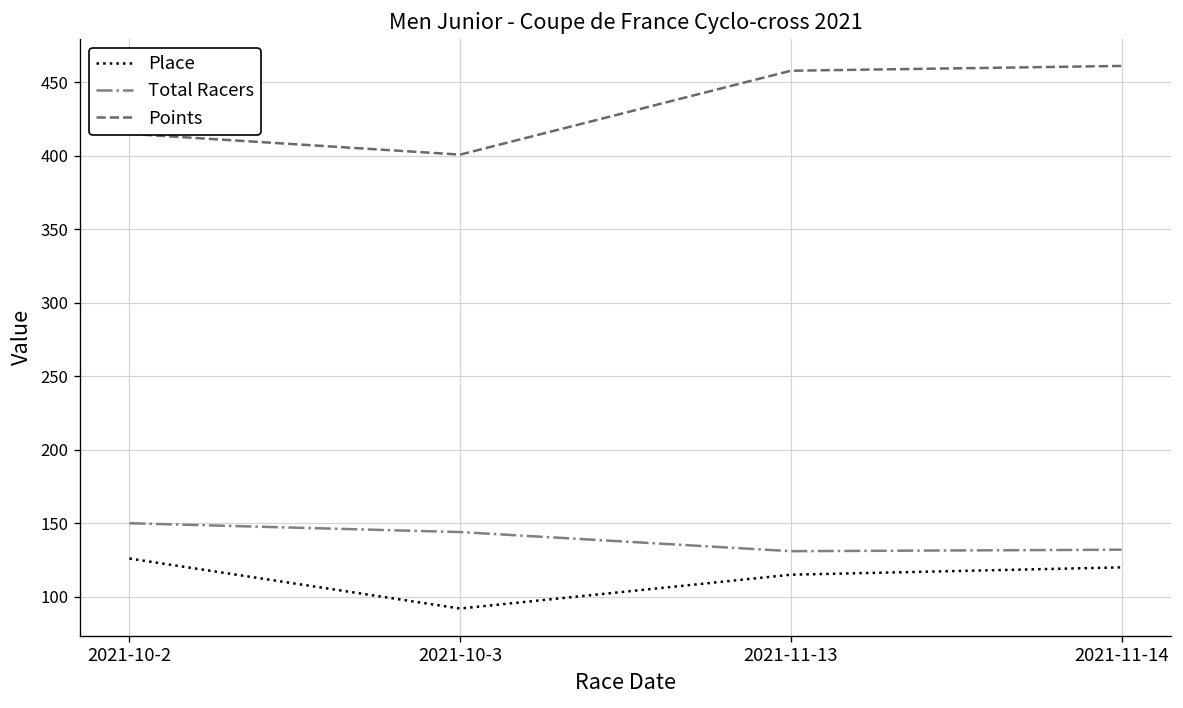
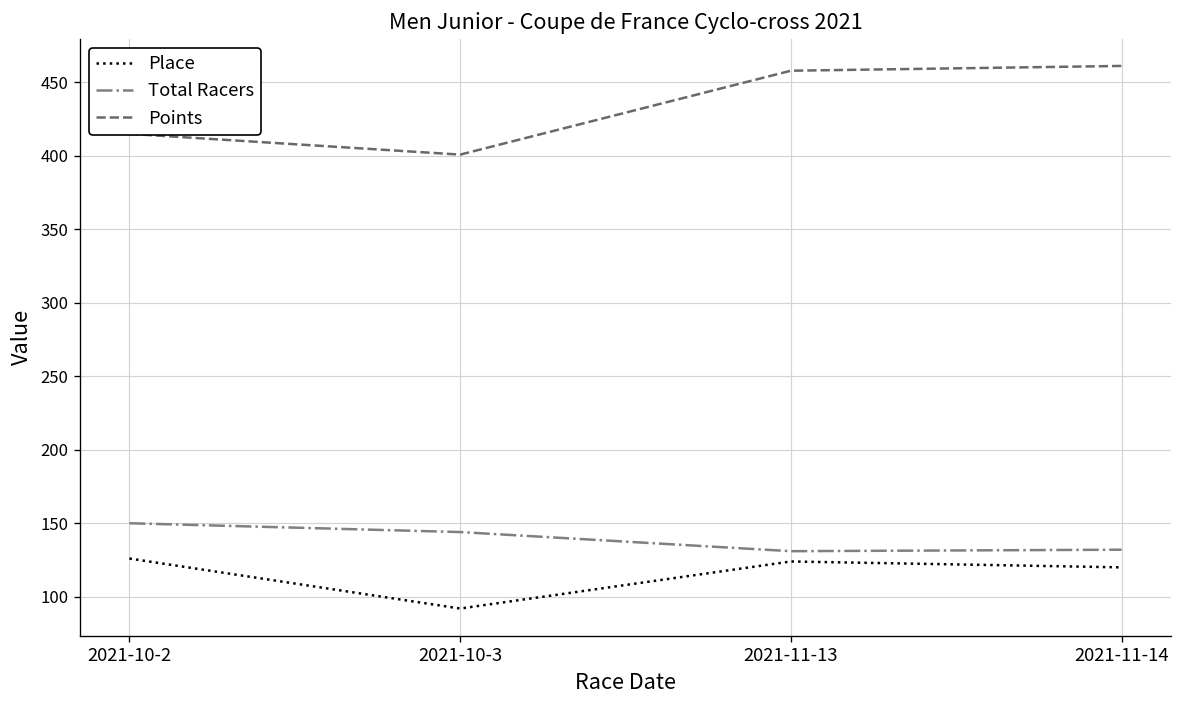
Place, 2021-11-13: 115 -> 124
